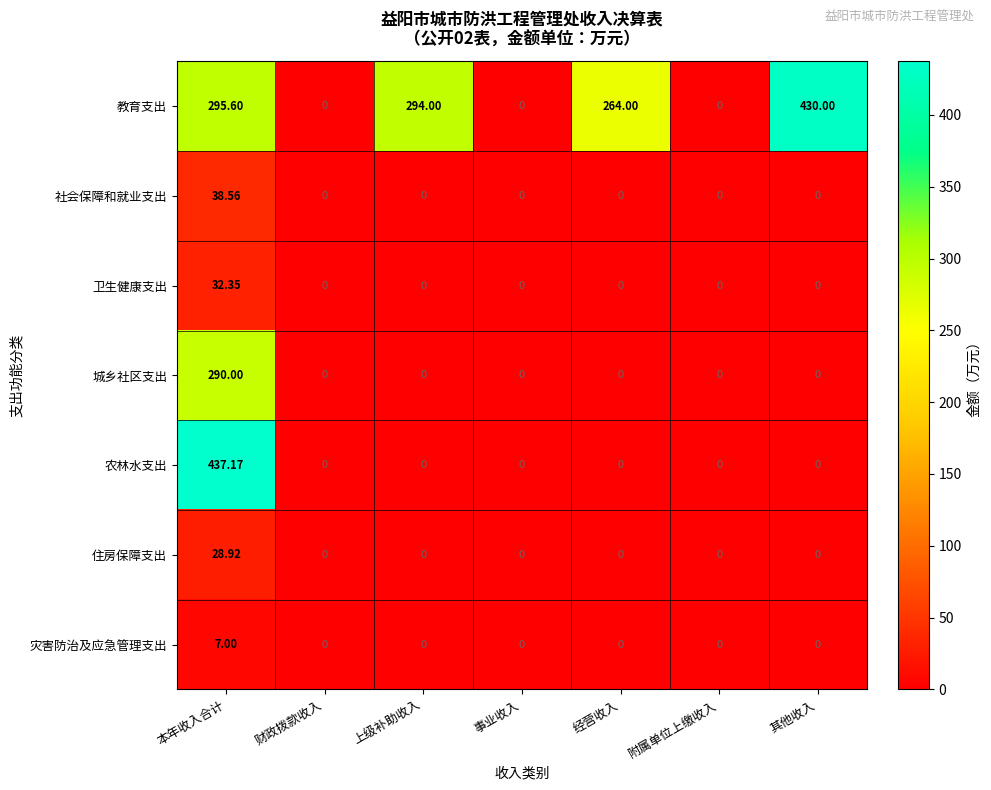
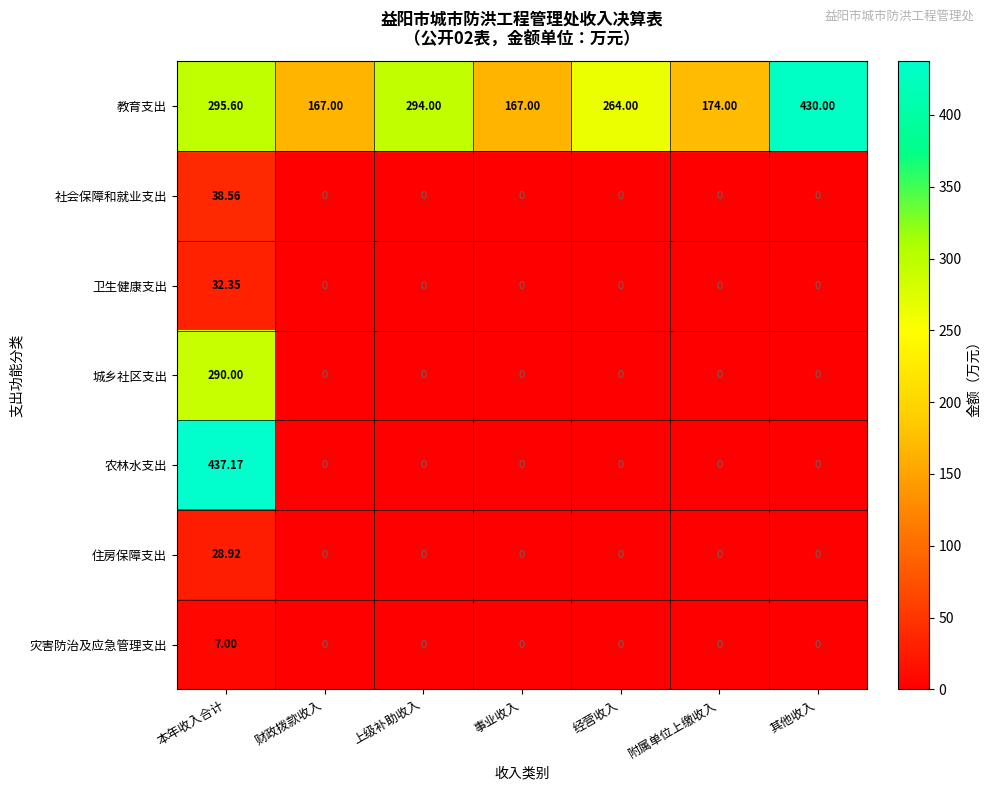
教育支出, 财政拨款收入: 0 -> 167.00
教育支出, 事业收入: 0 -> 167.00
教育支出, 附属单位上缴收入: 0 -> 174.00
